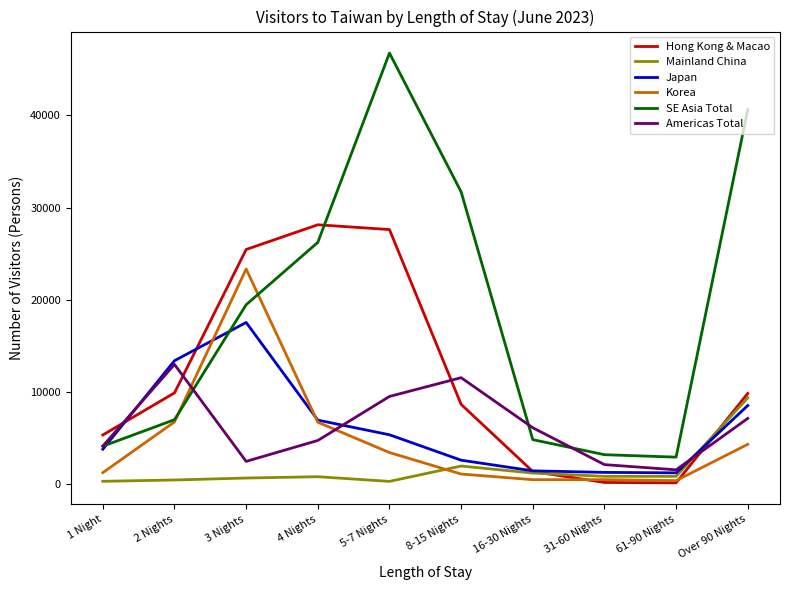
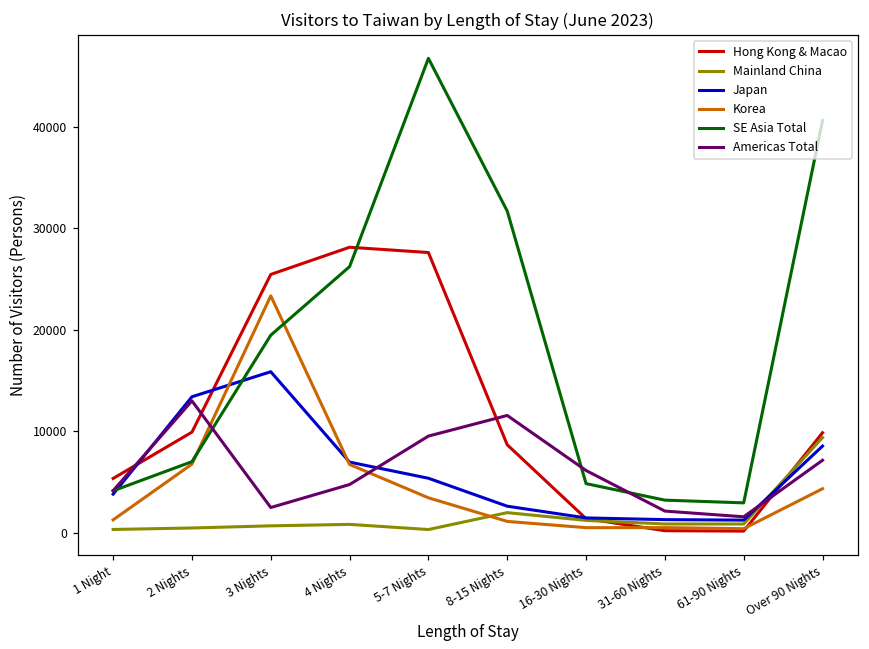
Japan, 3 Nights: 18000 -> 16000
